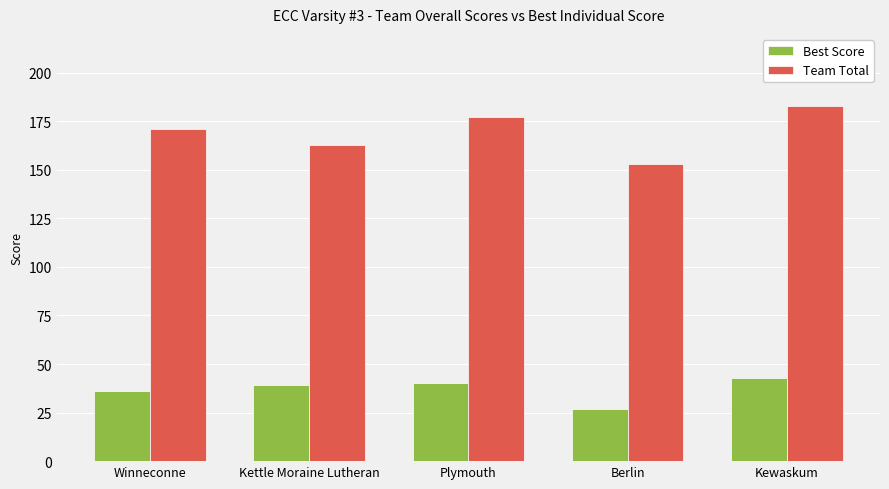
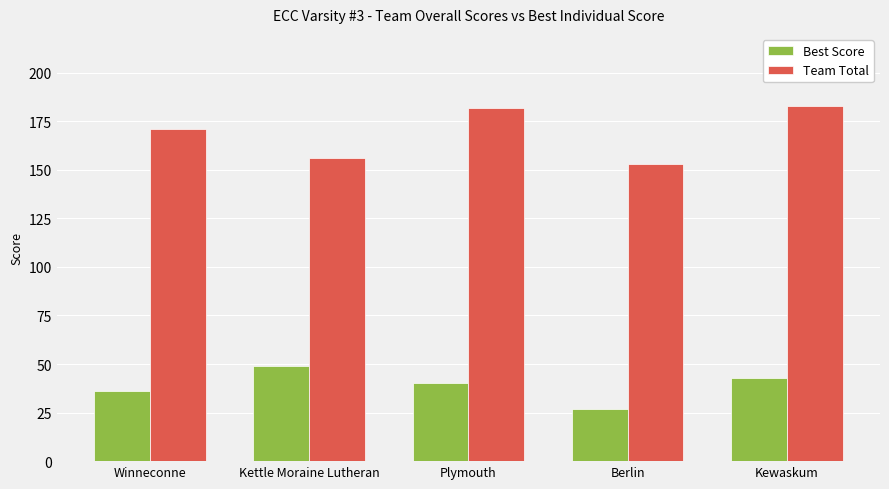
Best Score, Kettle Moraine Lutheran: 39 -> 49
Team Total, Kettle Moraine Lutheran: 163 -> 156
Team Total, Plymouth: 177 -> 182
